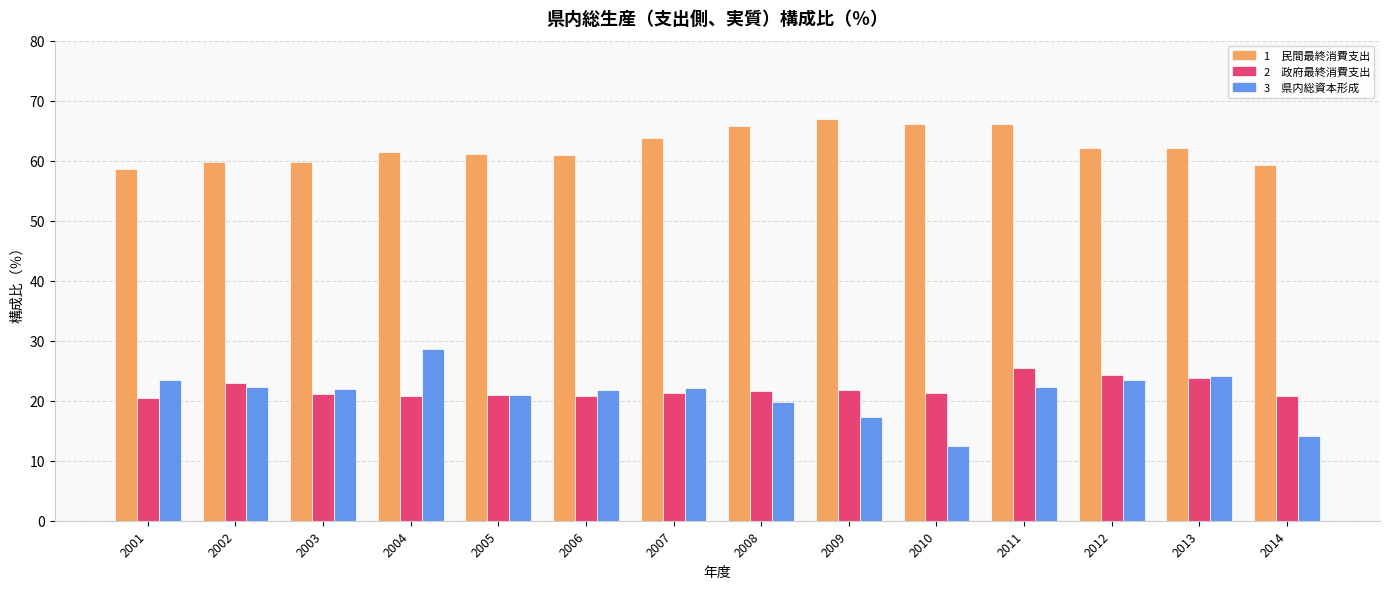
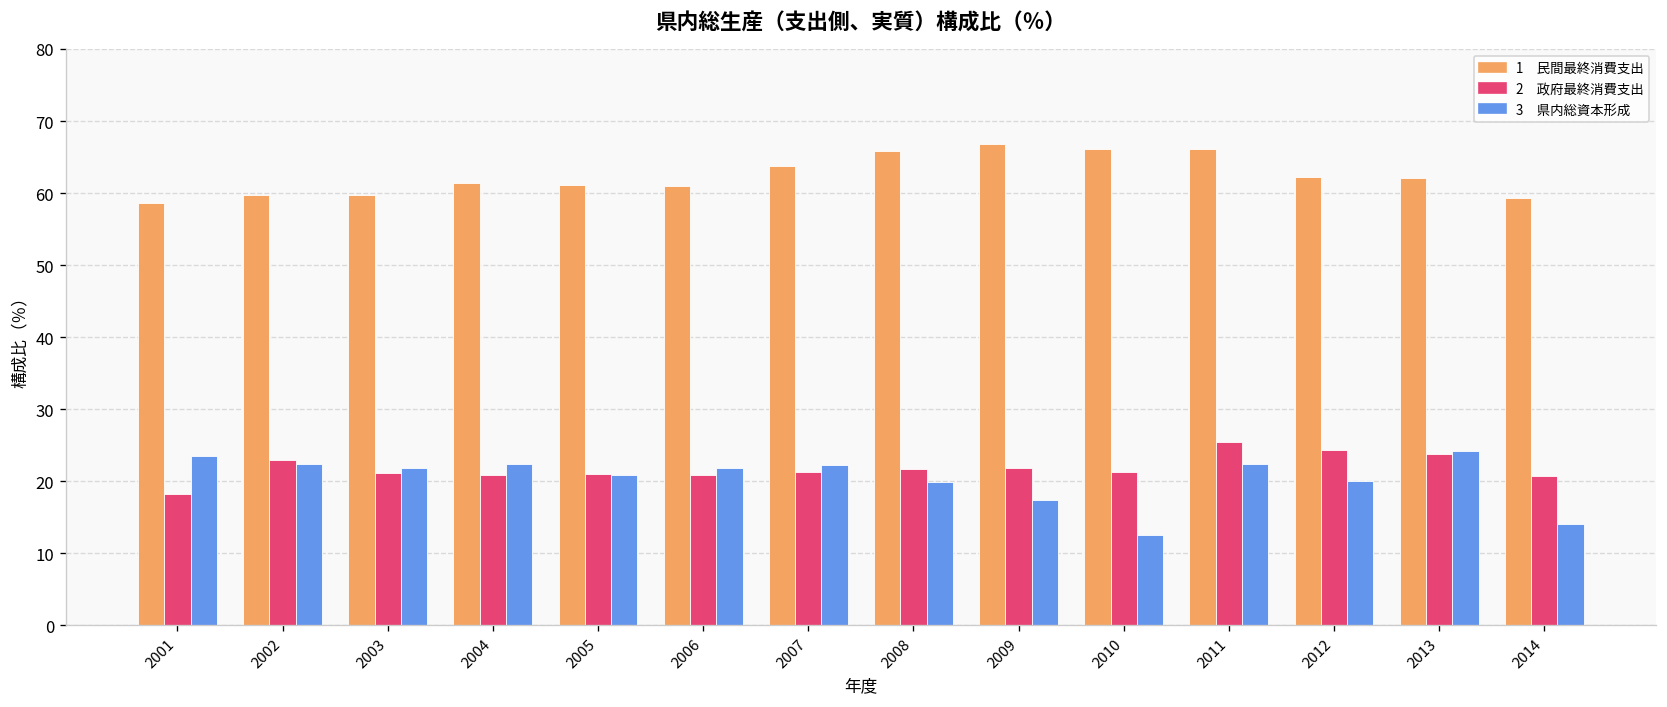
2 政府最終消費支出, 2001: 20 -> 18
3 県内総資本形成, 2004: 29 -> 22
3 県内総資本形成, 2012: 23 -> 20
